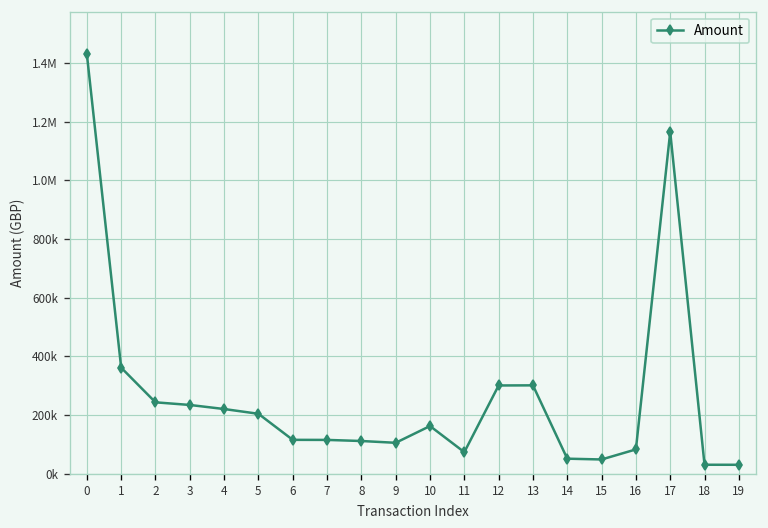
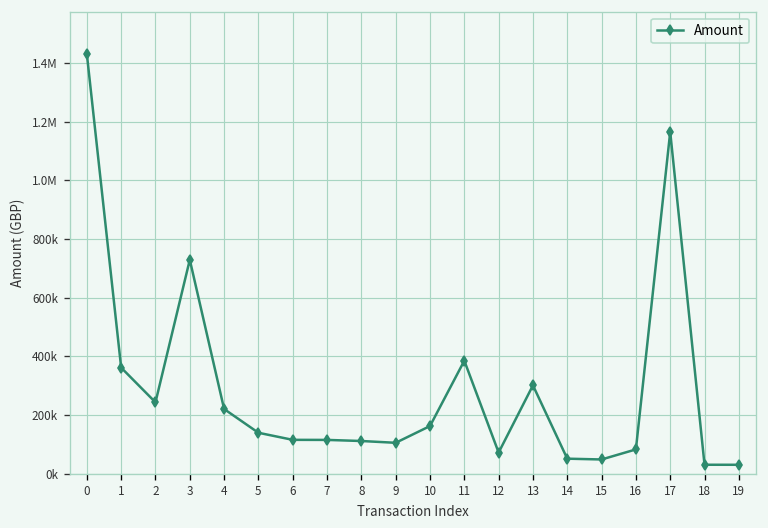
3: 230000 -> 730000
5: 200000 -> 140000
11: 70000 -> 380000
12: 300000 -> 70000
